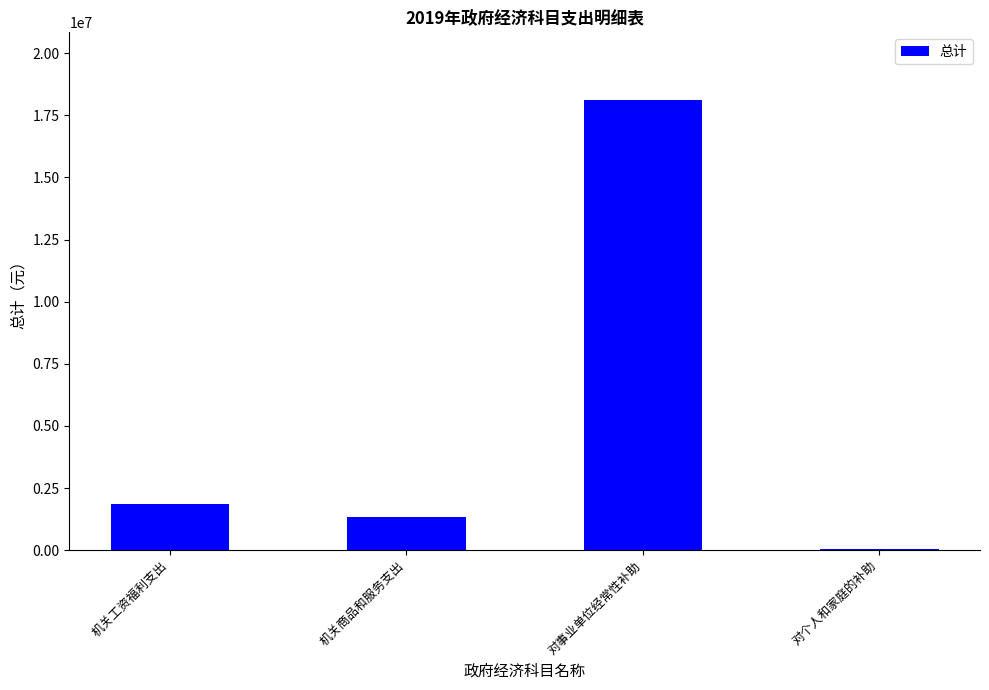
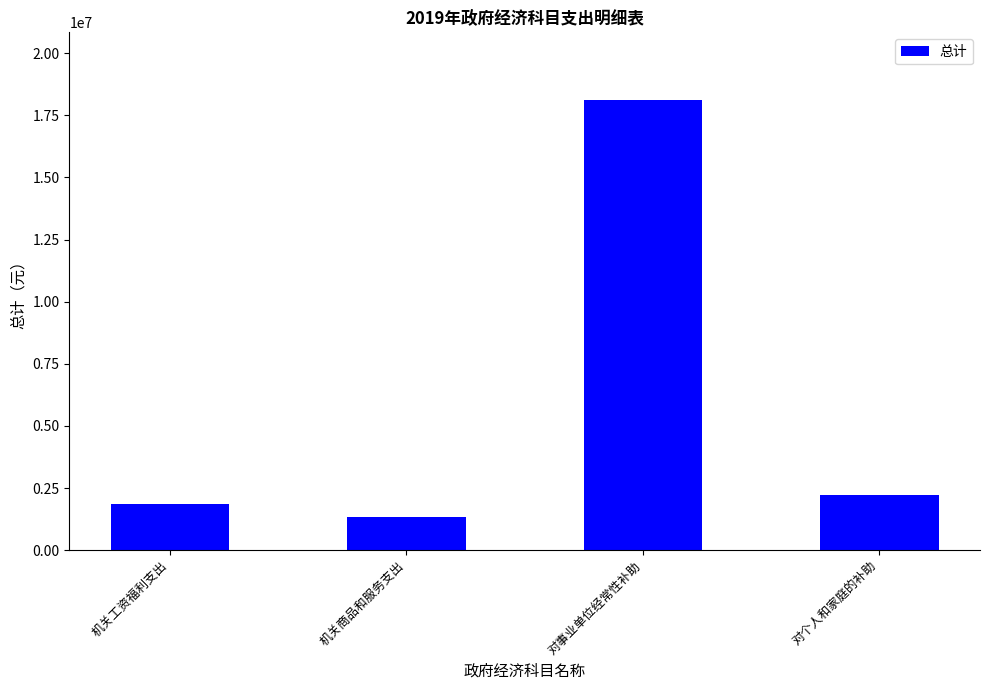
对个人和家庭的补助: 0 -> 2200000
